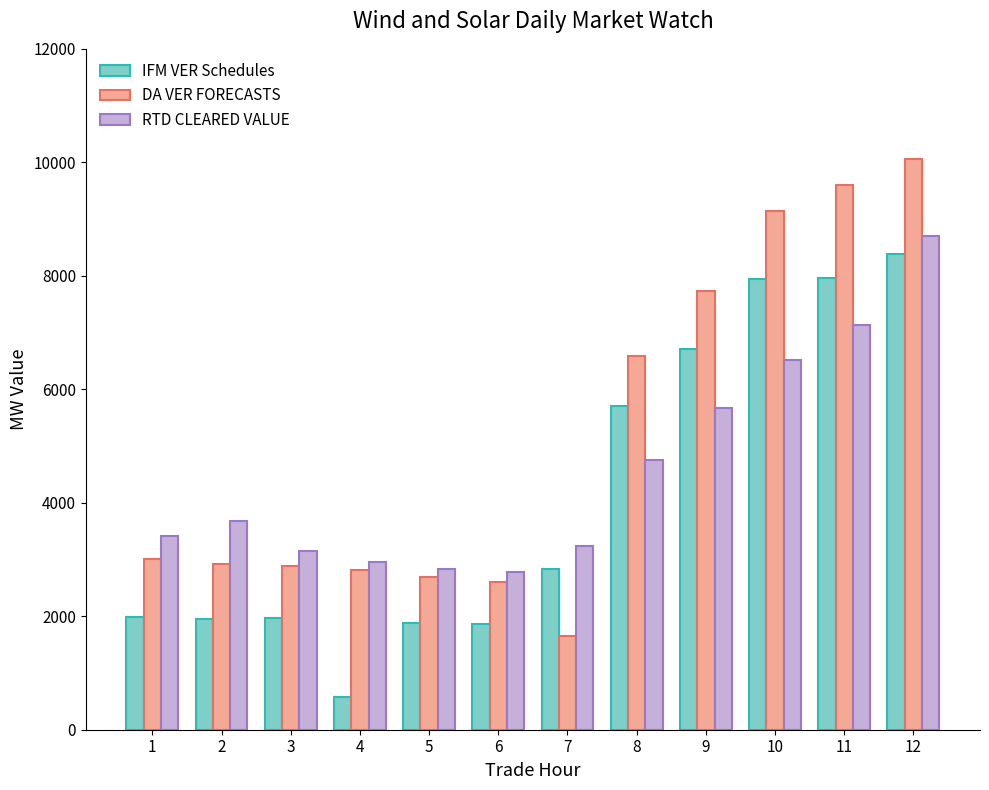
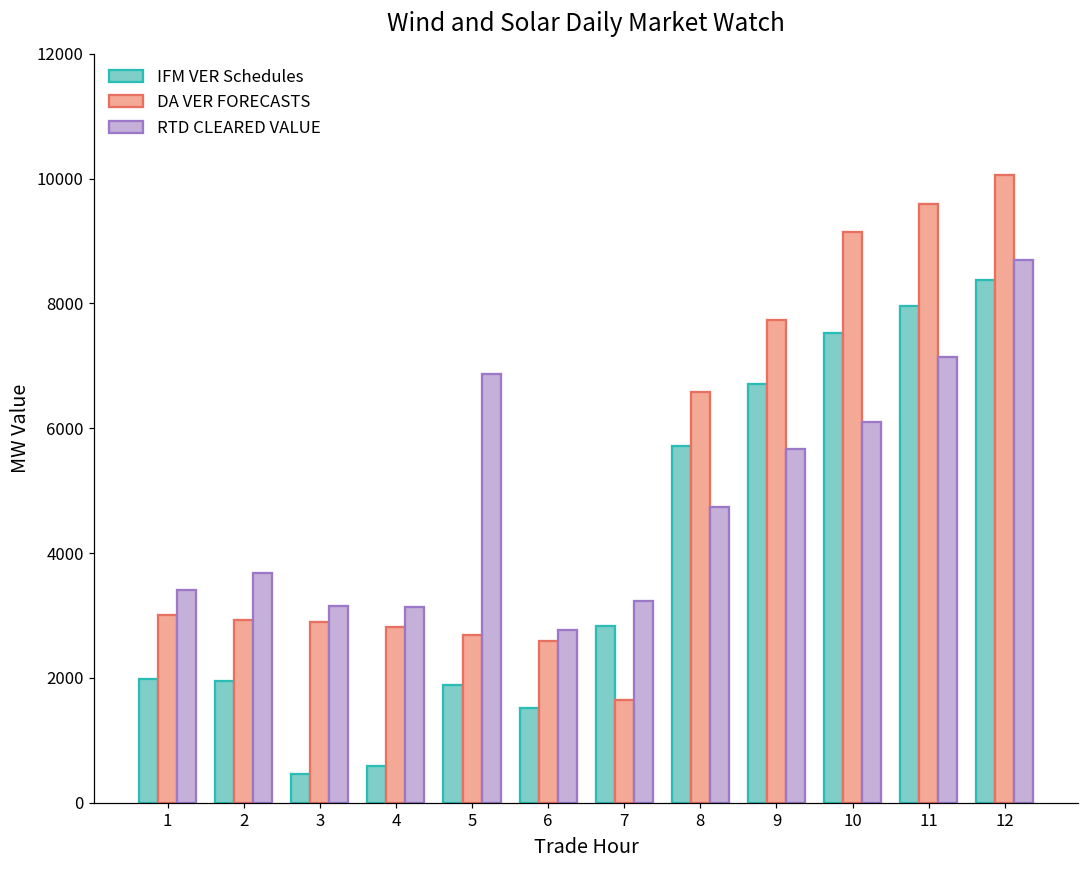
IFM VER Schedules, 3: 2000 -> 500
RTD CLEARED VALUE, 4: 3000 -> 3100
RTD CLEARED VALUE, 5: 2800 -> 6900
IFM VER Schedules, 6: 1900 -> 1500
IFM VER Schedules, 10: 7900 -> 7500
RTD CLEARED VALUE, 10: 6500 -> 6100
